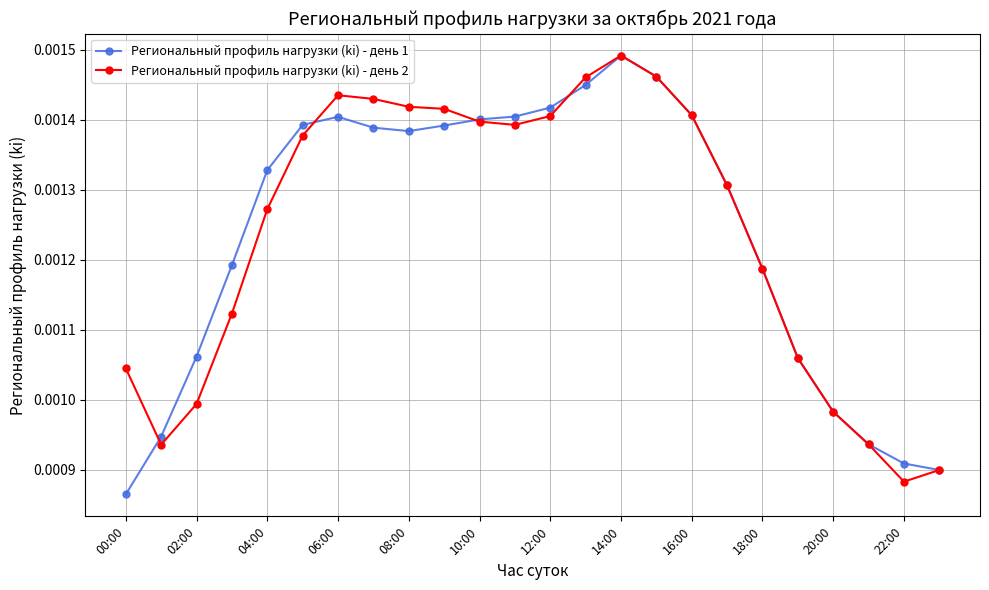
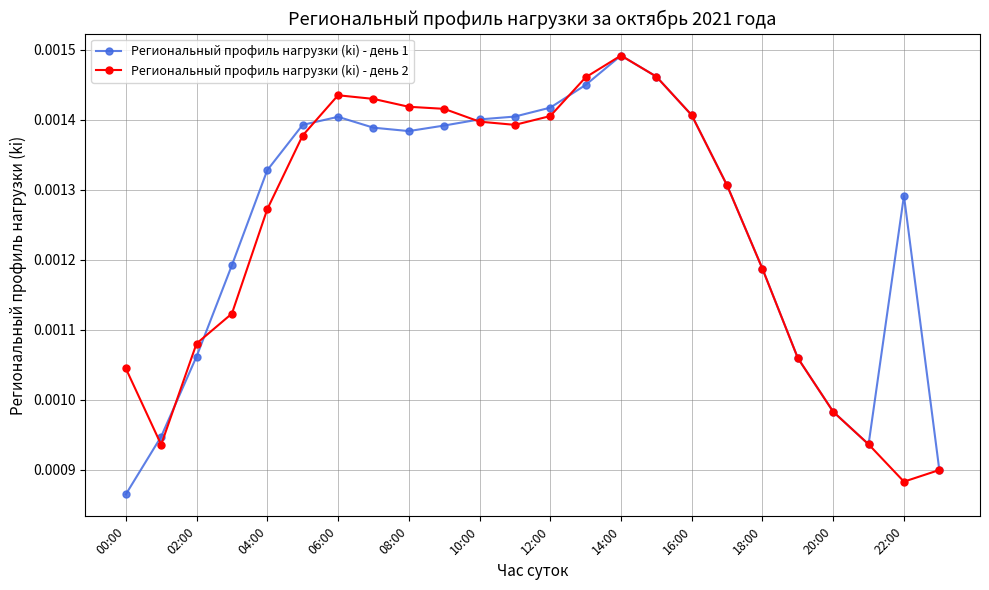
Региональный профиль нагрузки (ki) - день 2, 02:00: 0.00099 -> 0.00108
Региональный профиль нагрузки (ki) - день 1, 22:00: 0.00091 -> 0.00129
